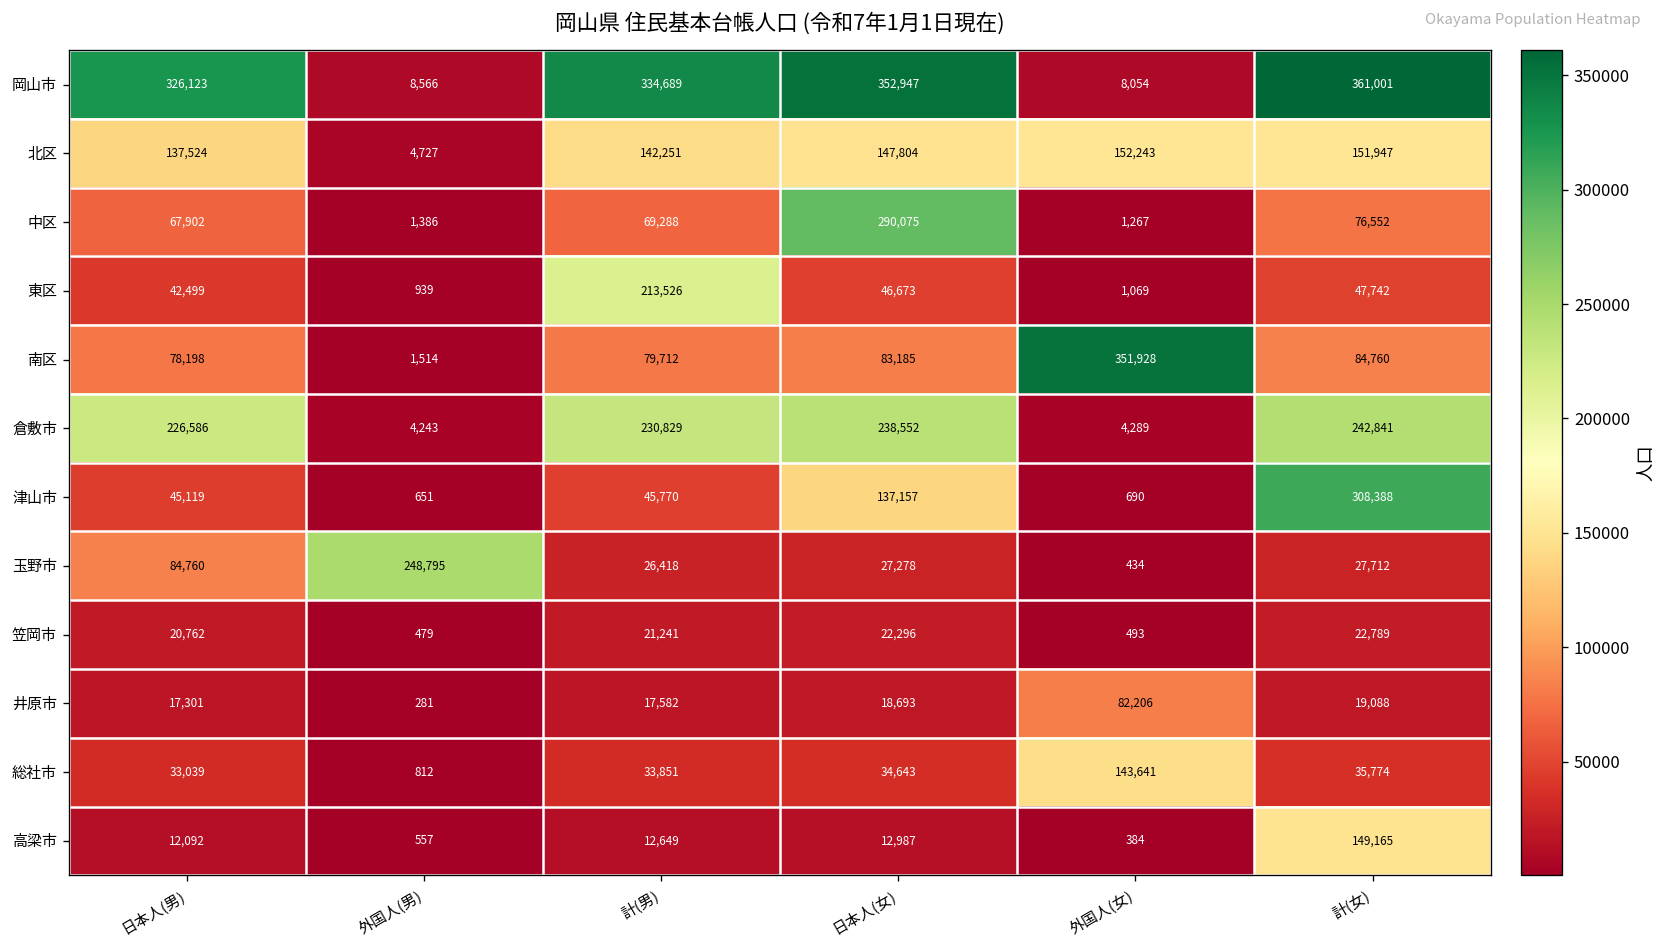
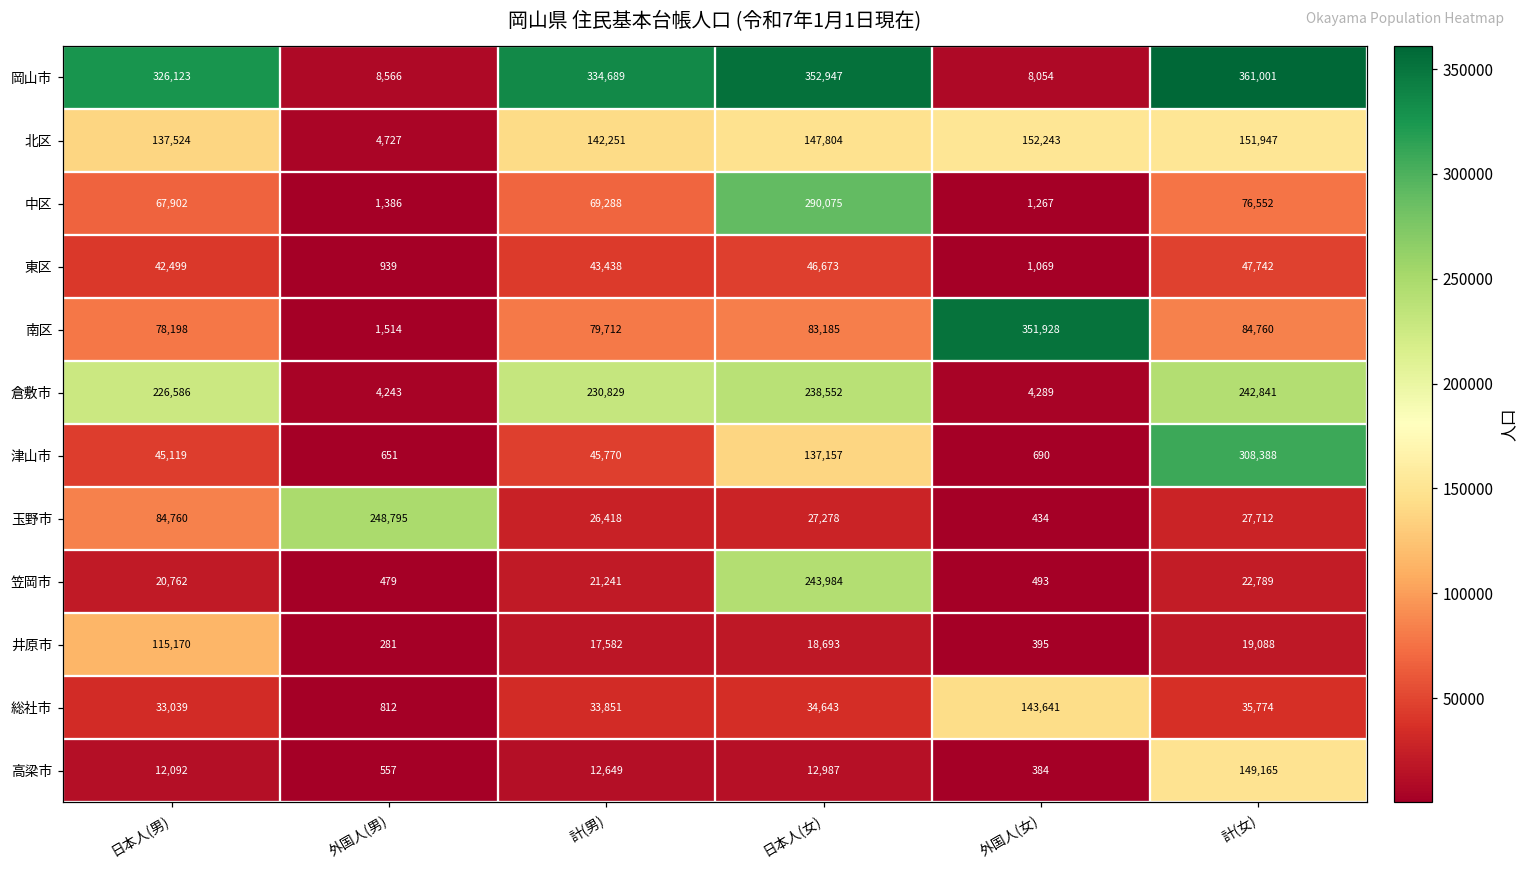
東区, 計(男): 213,526 -> 43,438
笠岡市, 日本人(女): 22,296 -> 243,984
井原市, 日本人(男): 17,301 -> 115,170
井原市, 外国人(女): 82,206 -> 395
